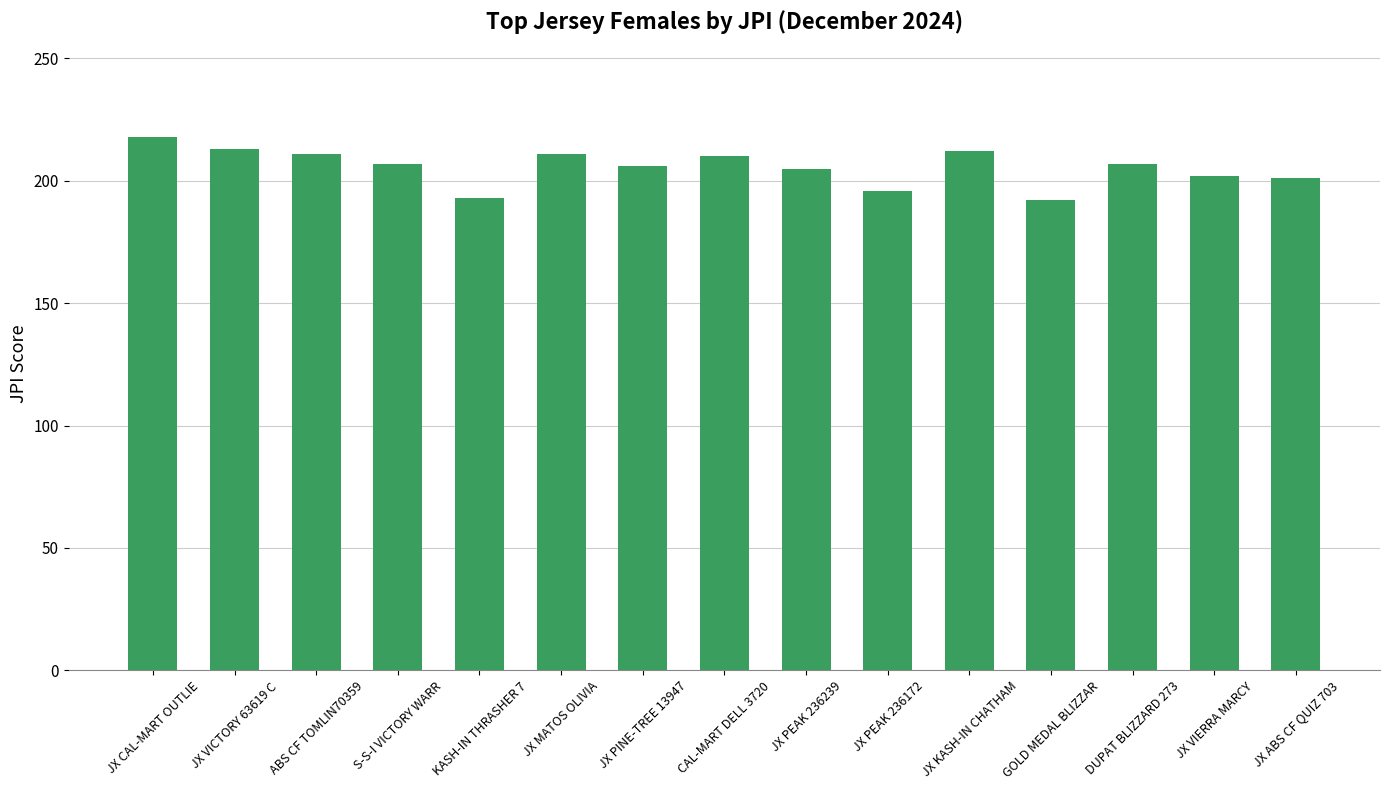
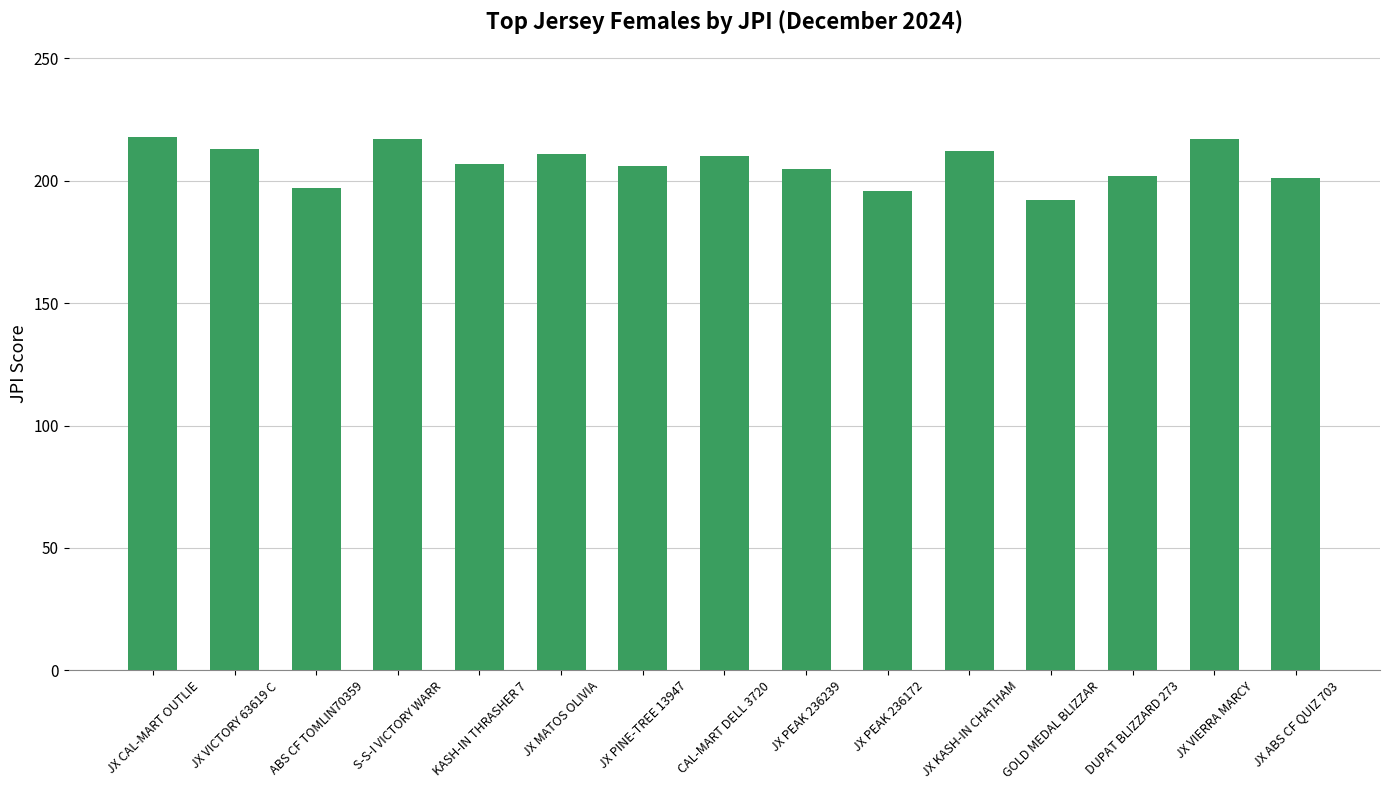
ABS CF TOMLIN70359: 211 -> 197
S-S-I VICTORY WARR: 207 -> 217
KASH-IN THRASHER 7: 193 -> 207
DUPAT BLIZZARD 273: 207 -> 202
JX VIERRA MARCY: 202 -> 217
